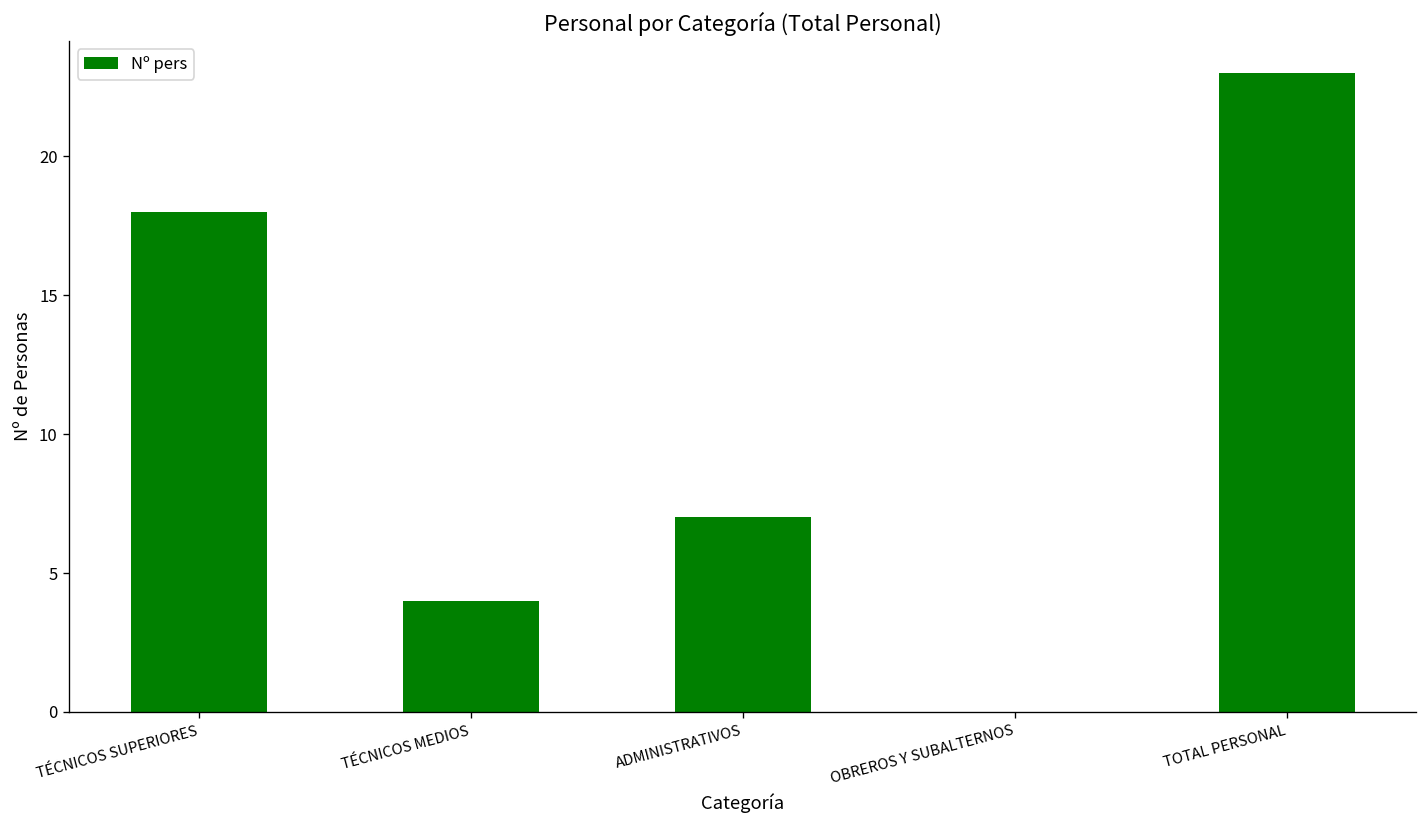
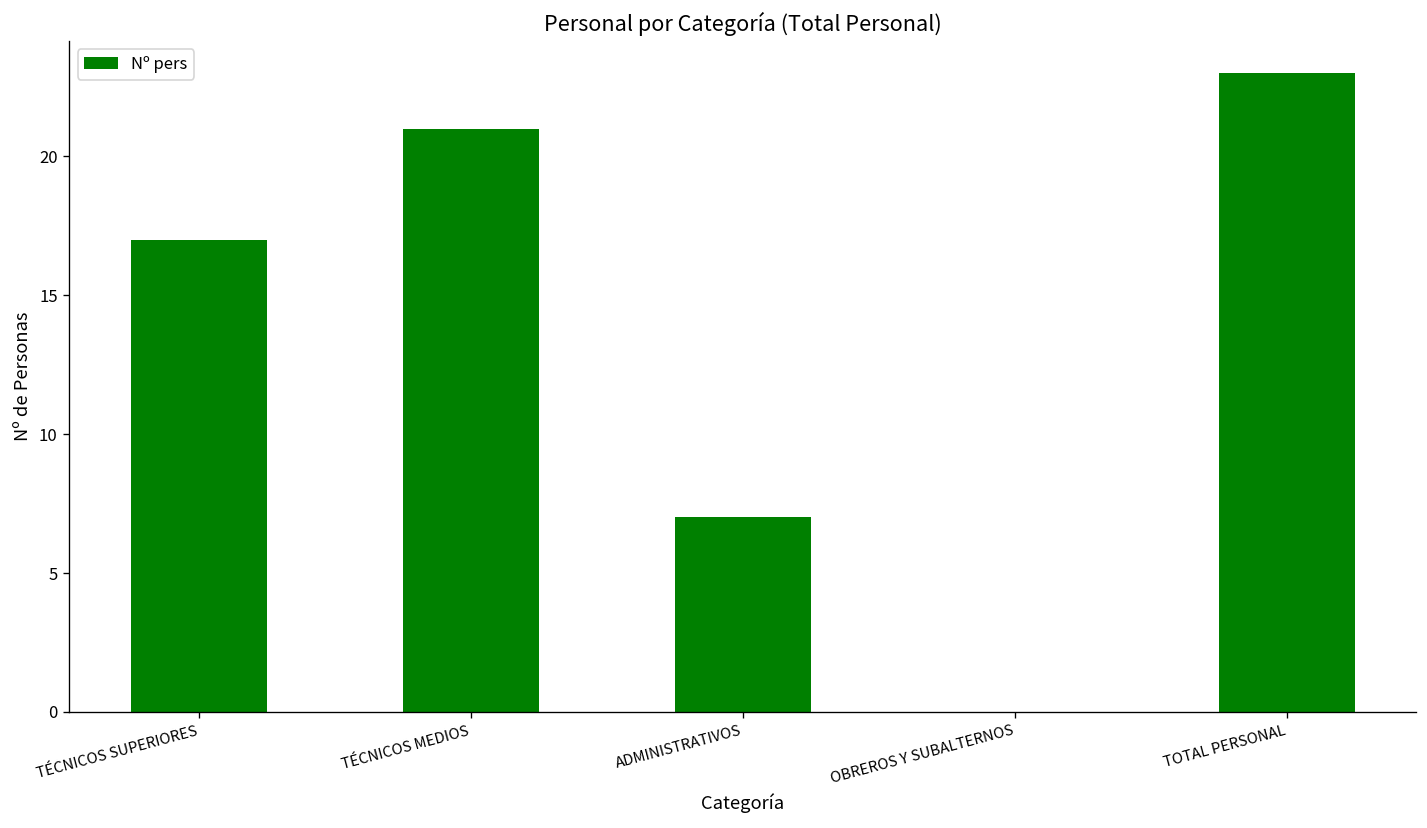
TÉCNICOS SUPERIORES: 18 -> 17
TÉCNICOS MEDIOS: 4 -> 21
